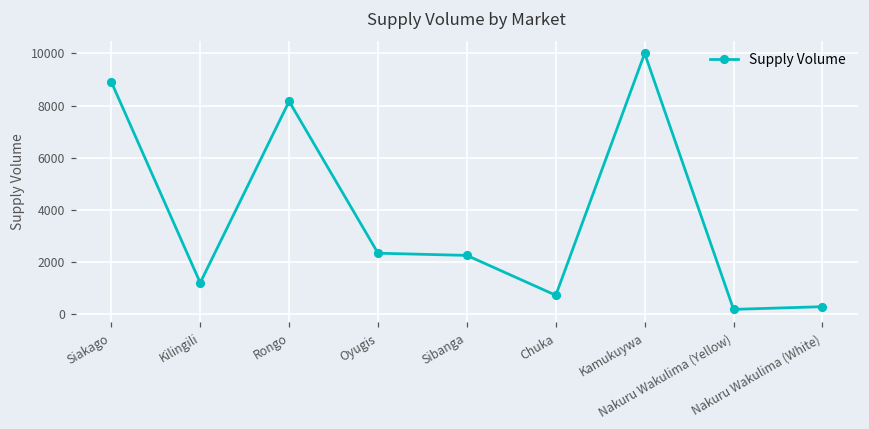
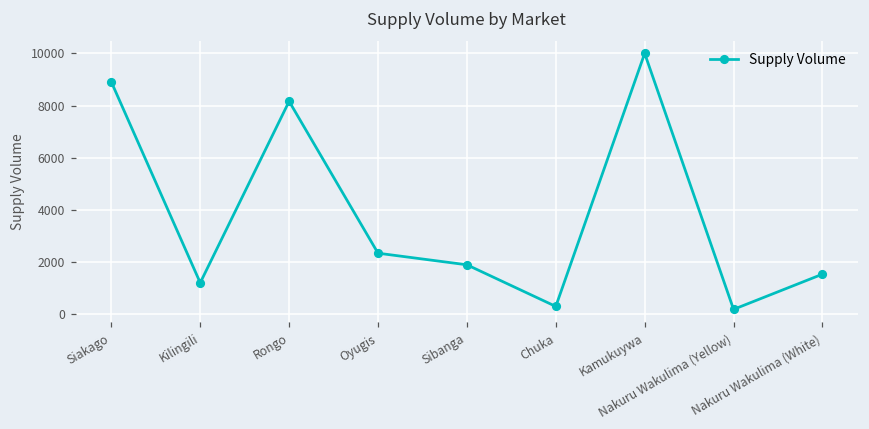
Sibanga: 2300 -> 1900
Chuka: 700 -> 300
Nakuru Wakulima (White): 300 -> 1500
